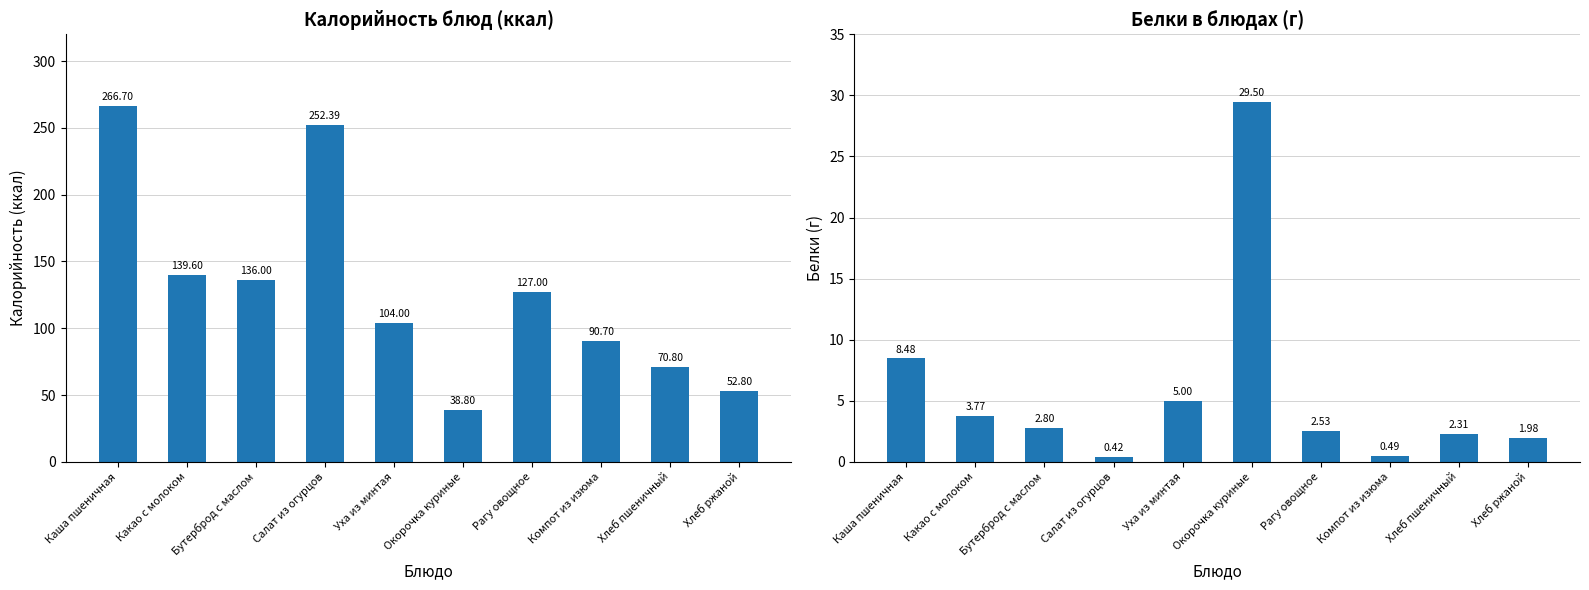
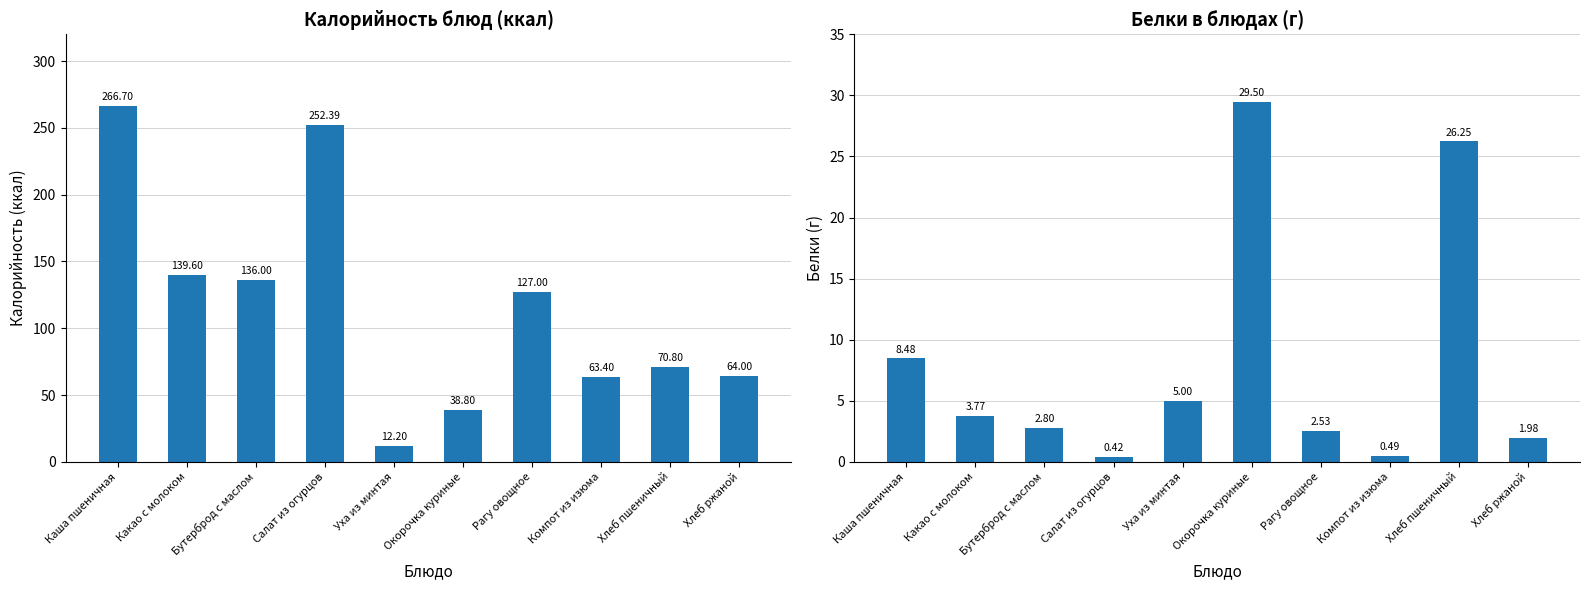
Калорийность блюд (ккал), Уха из минтая: 104.00 -> 12.20
Калорийность блюд (ккал), Компот из изюма: 90.70 -> 63.40
Калорийность блюд (ккал), Хлеб ржаной: 52.80 -> 64.00
Белки в блюдах (г), Хлеб пшеничный: 2.31 -> 26.25
